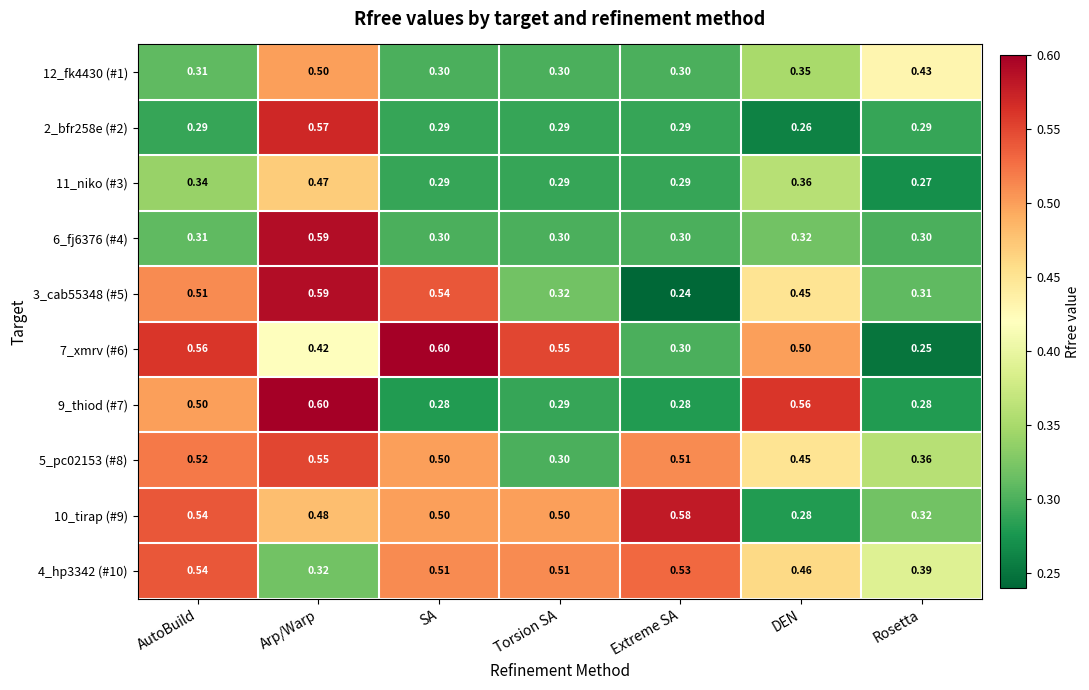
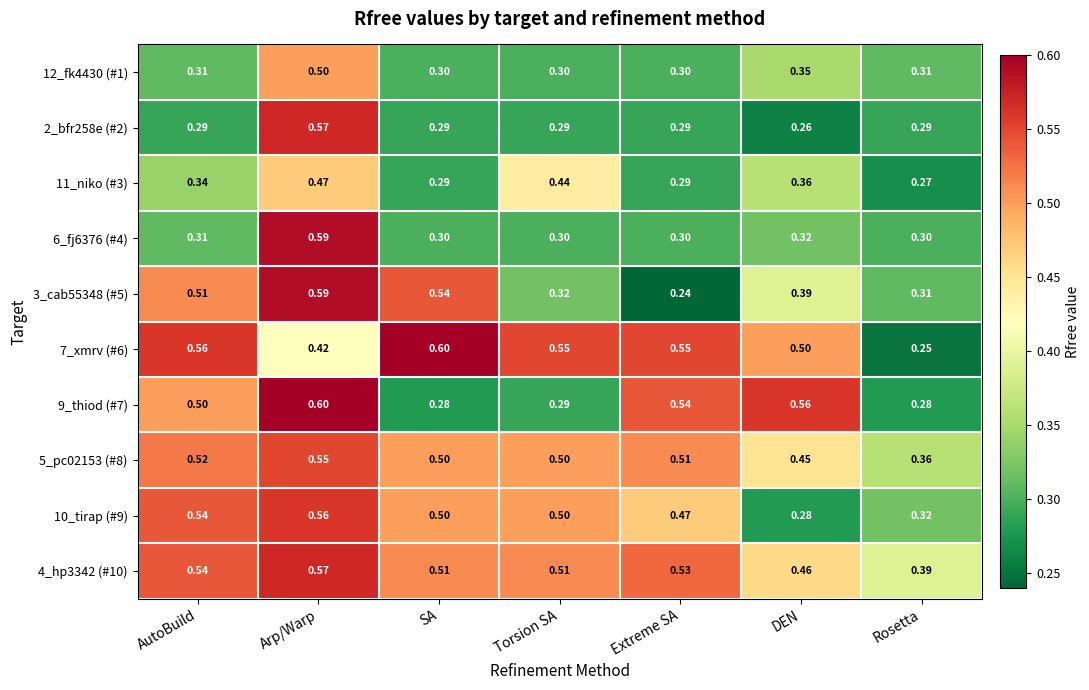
12_fk4430 (#1), Rosetta: 0.43 -> 0.31
11_niko (#3), Torsion SA: 0.29 -> 0.44
3_cab55348 (#5), DEN: 0.45 -> 0.39
7_xmrv (#6), Extreme SA: 0.30 -> 0.55
9_thiod (#7), Extreme SA: 0.28 -> 0.54
5_pc02153 (#8), Torsion SA: 0.30 -> 0.50
10_tirap (#9), Arp/Warp: 0.48 -> 0.56
10_tirap (#9), Extreme SA: 0.58 -> 0.47
4_hp3342 (#10), Arp/Warp: 0.32 -> 0.57
